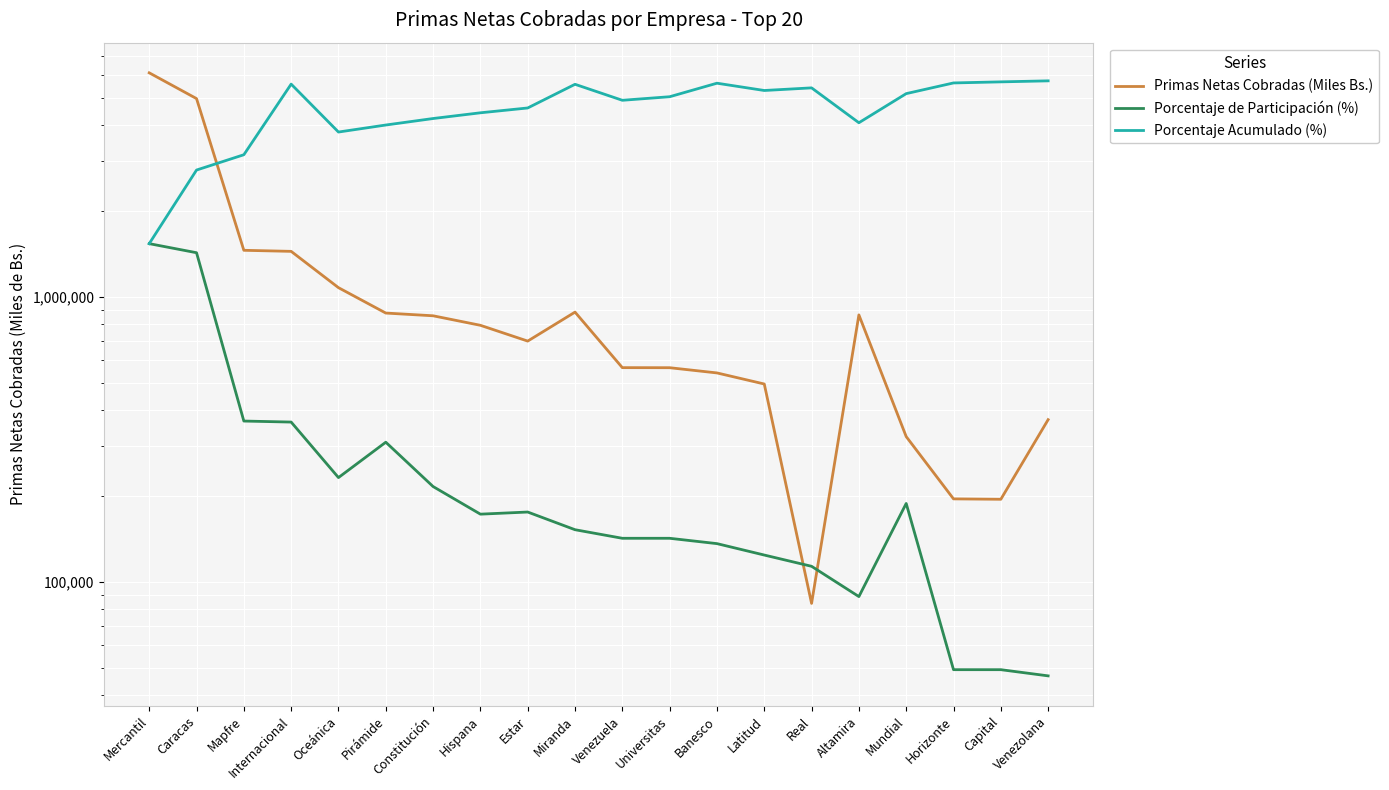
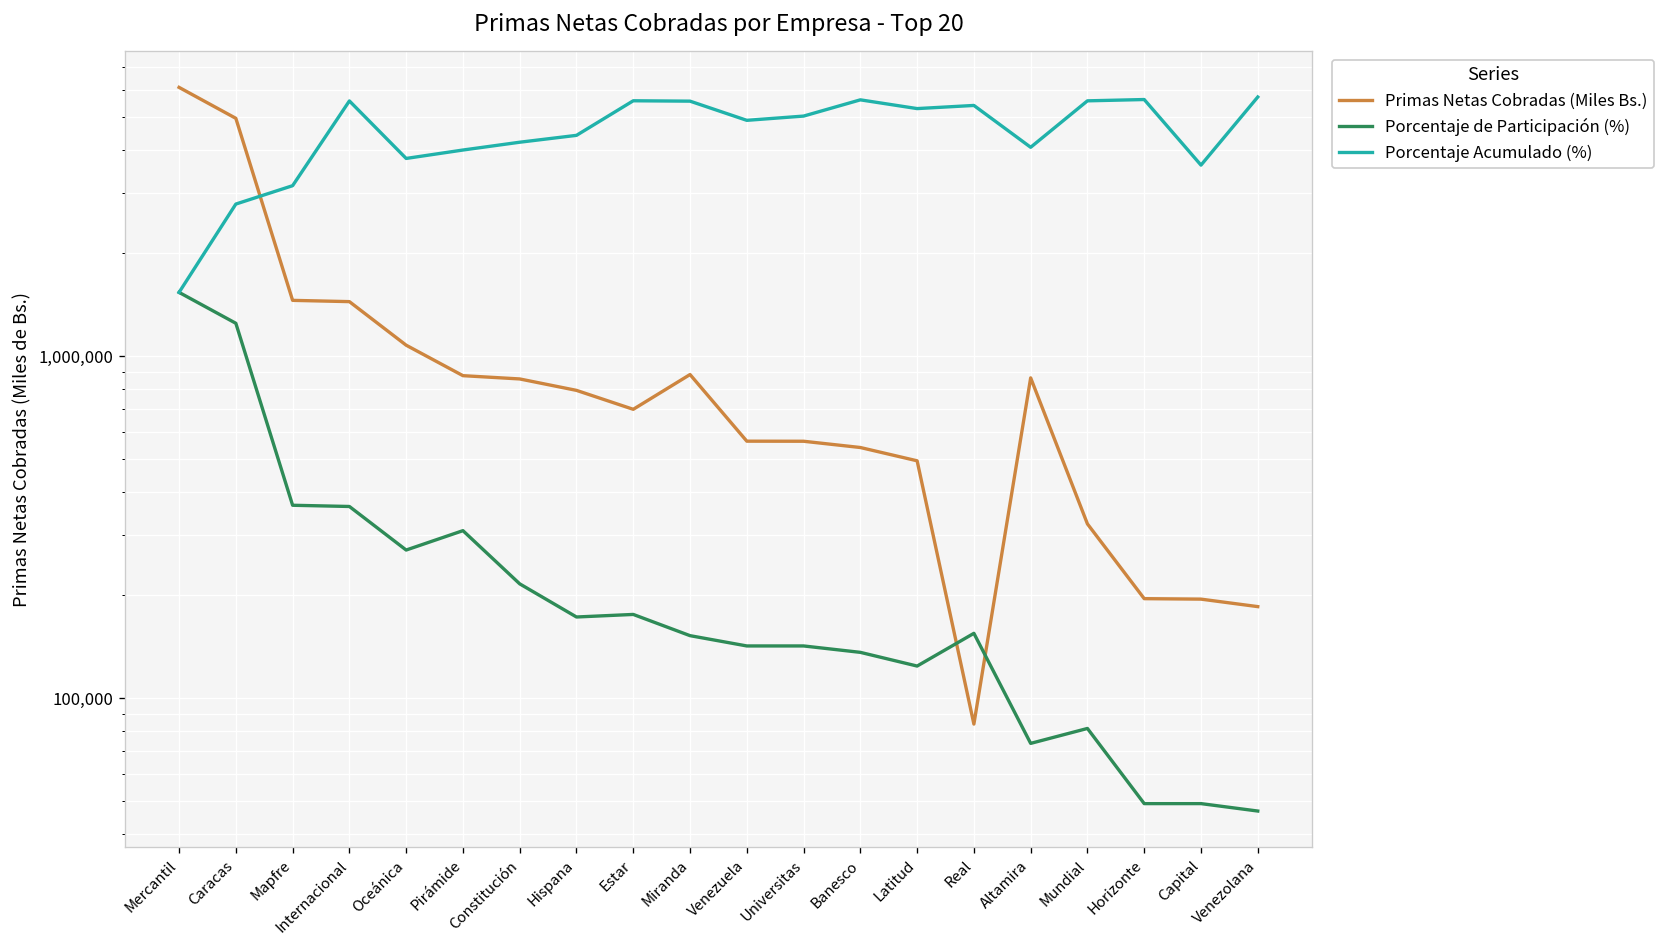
Porcentaje de Participación (%), Caracas: 1,400,000 -> 1,200,000
Porcentaje de Participación (%), Oceánica: 230,000 -> 270,000
Porcentaje Acumulado (%), Estar: 4,600,000 -> 5,600,000
Porcentaje de Participación (%), Real: 113,000 -> 150,000
Porcentaje de Participación (%), Altamira: 89,000 -> 74,000
Porcentaje de Participación (%), Mundial: 190,000 -> 82,000
Porcentaje Acumulado (%), Mundial: 5,200,000 -> 5,600,000
Porcentaje Acumulado (%), Capital: 5,700,000 -> 3,600,000
Primas Netas Cobradas (Miles Bs.), Venezolana: 370,000 -> 190,000
